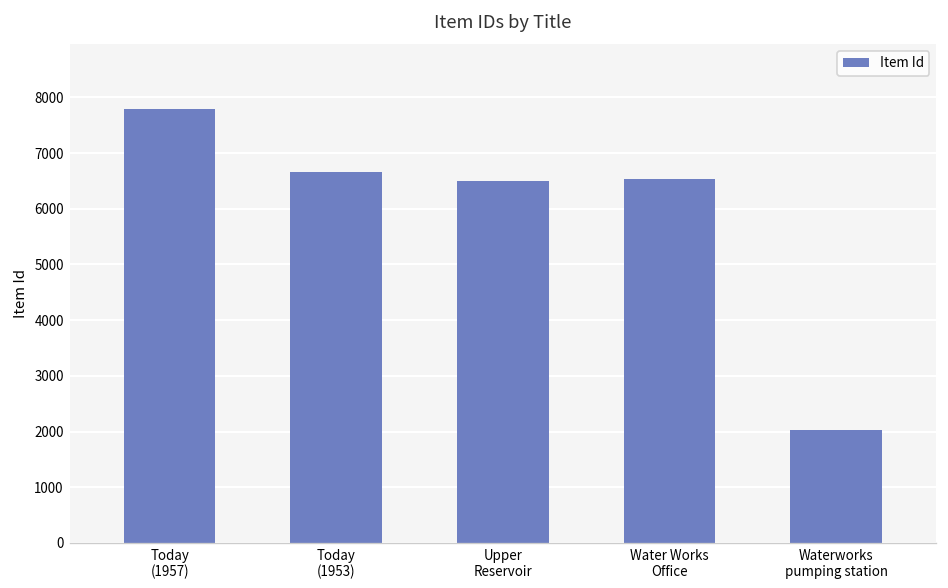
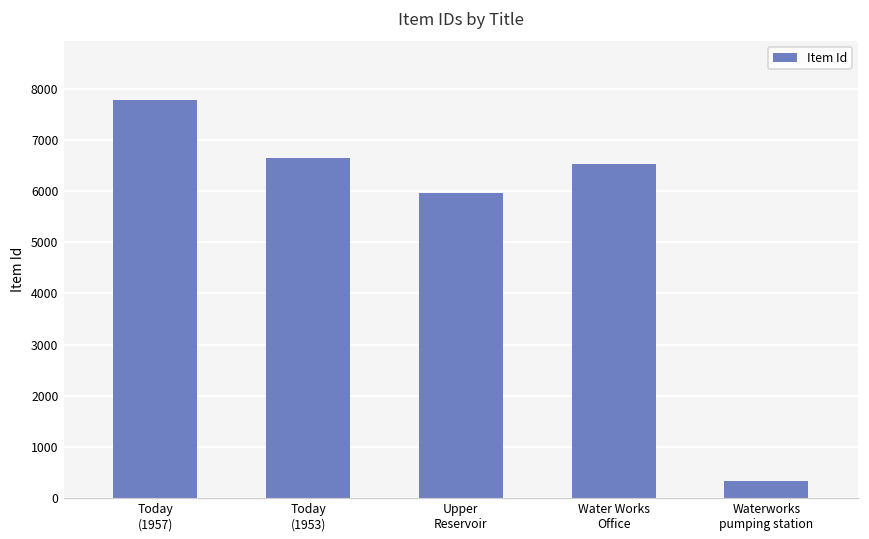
Upper Reservoir: 6500 -> 6000
Waterworks pumping station: 2000 -> 300
